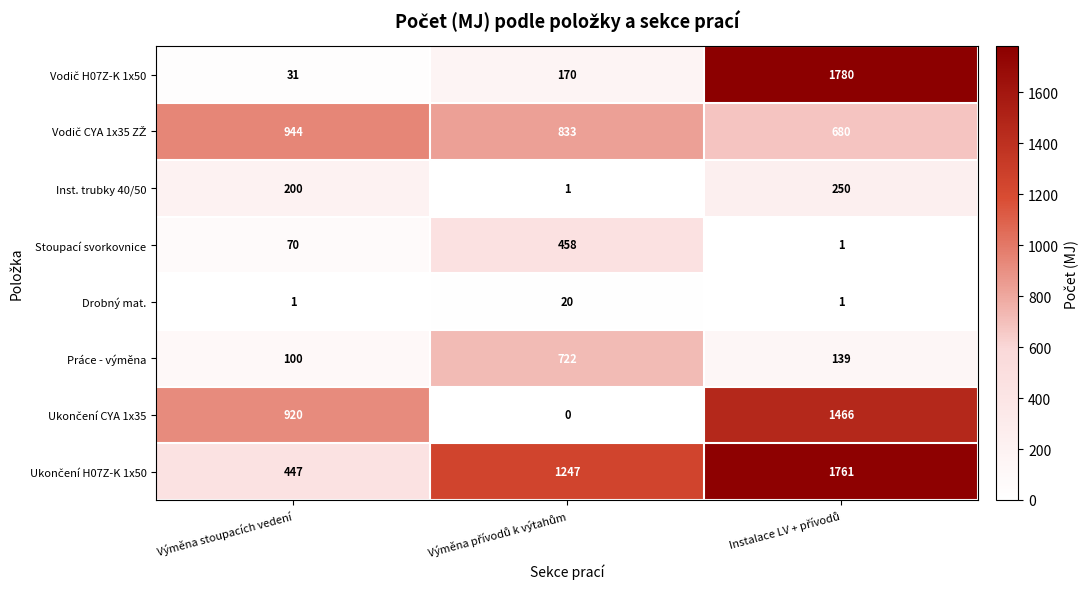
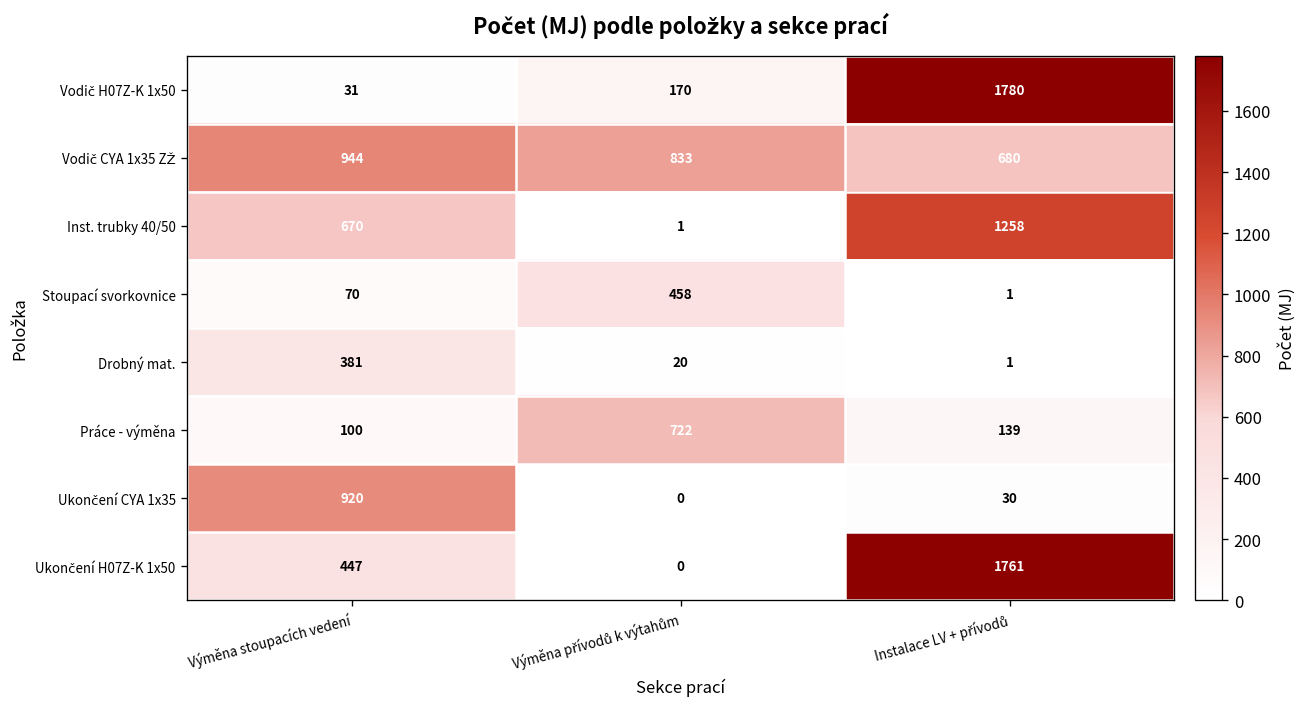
Inst. trubky 40/50, Výměna stoupacích vedení: 200 -> 670
Inst. trubky 40/50, Instalace LV + přívodů: 250 -> 1258
Drobný mat., Výměna stoupacích vedení: 1 -> 381
Ukončení CYA 1x35, Instalace LV + přívodů: 1466 -> 30
Ukončení H07Z-K 1x50, Výměna přívodů k výtahům: 1247 -> 0
